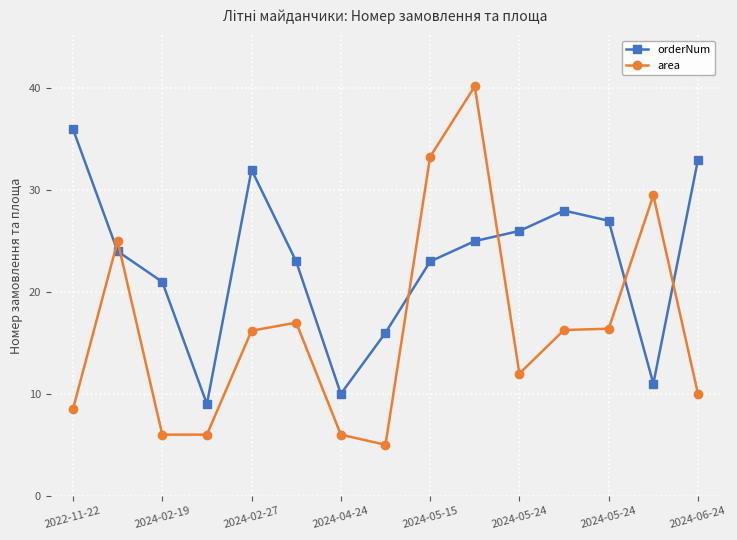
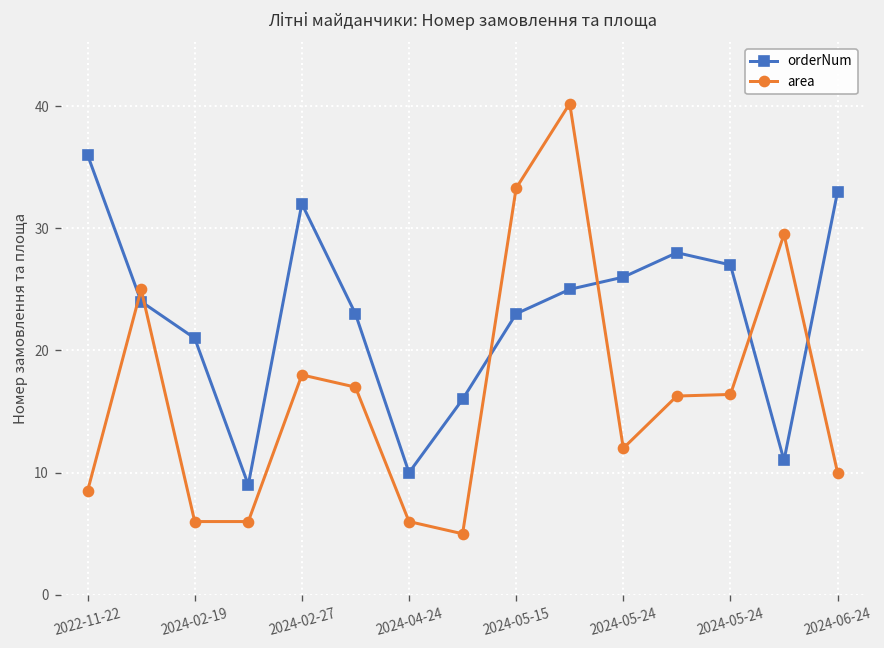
area, 2024-02-27: 16.2 -> 18.0
